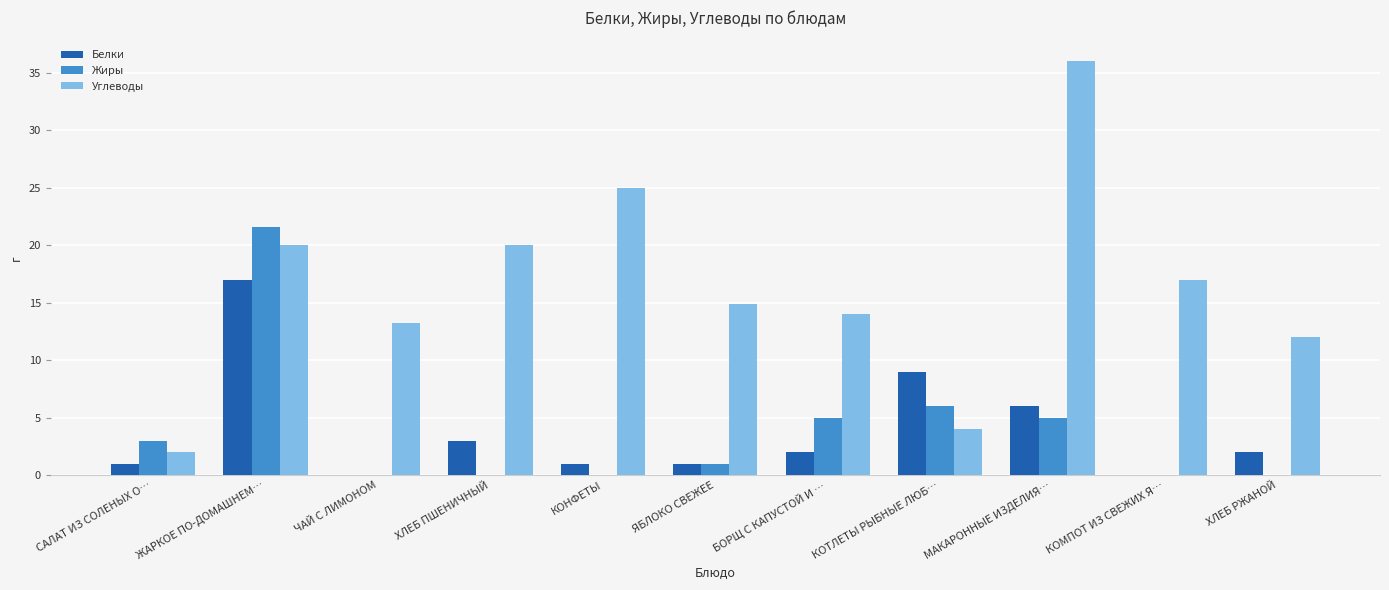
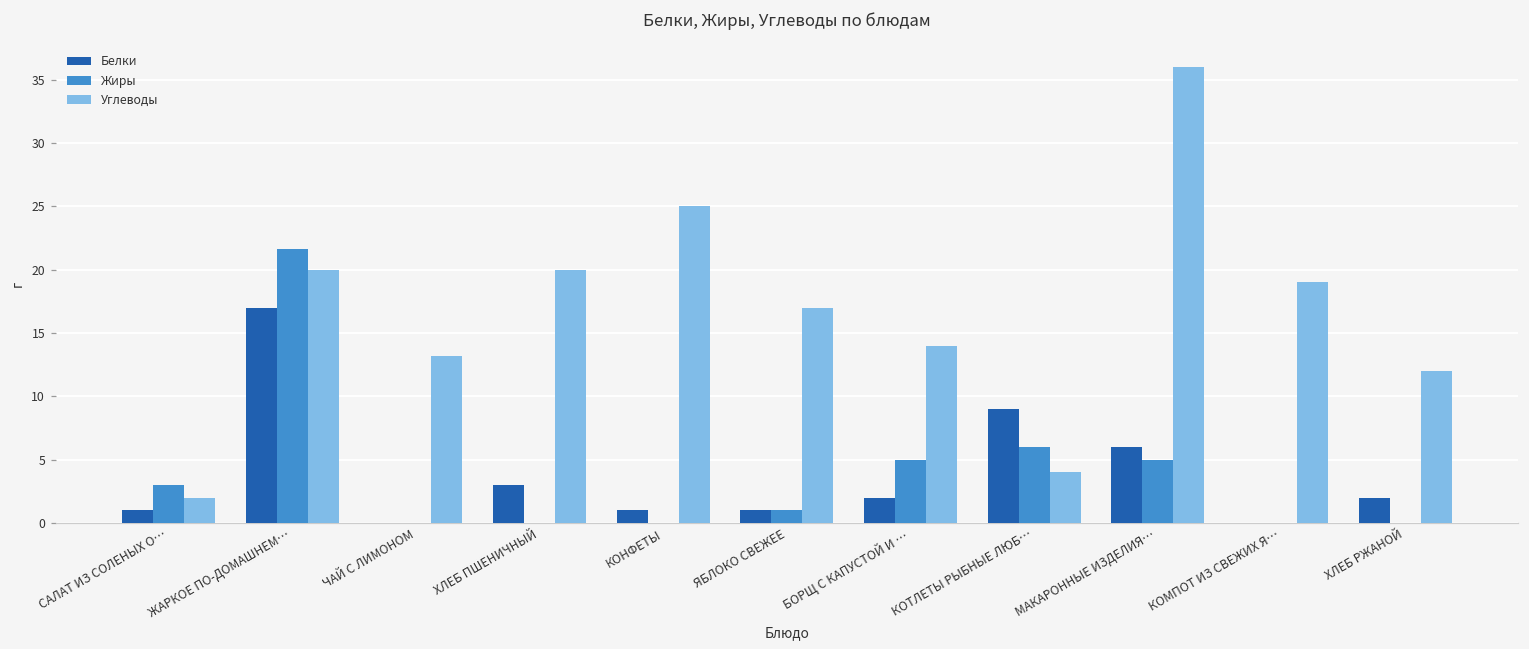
Углеводы, ЯБЛОКО СВЕЖЕЕ: 14.9 -> 17.0
Углеводы, КОМПОТ ИЗ СВЕЖИХ Я…: 17 -> 19
